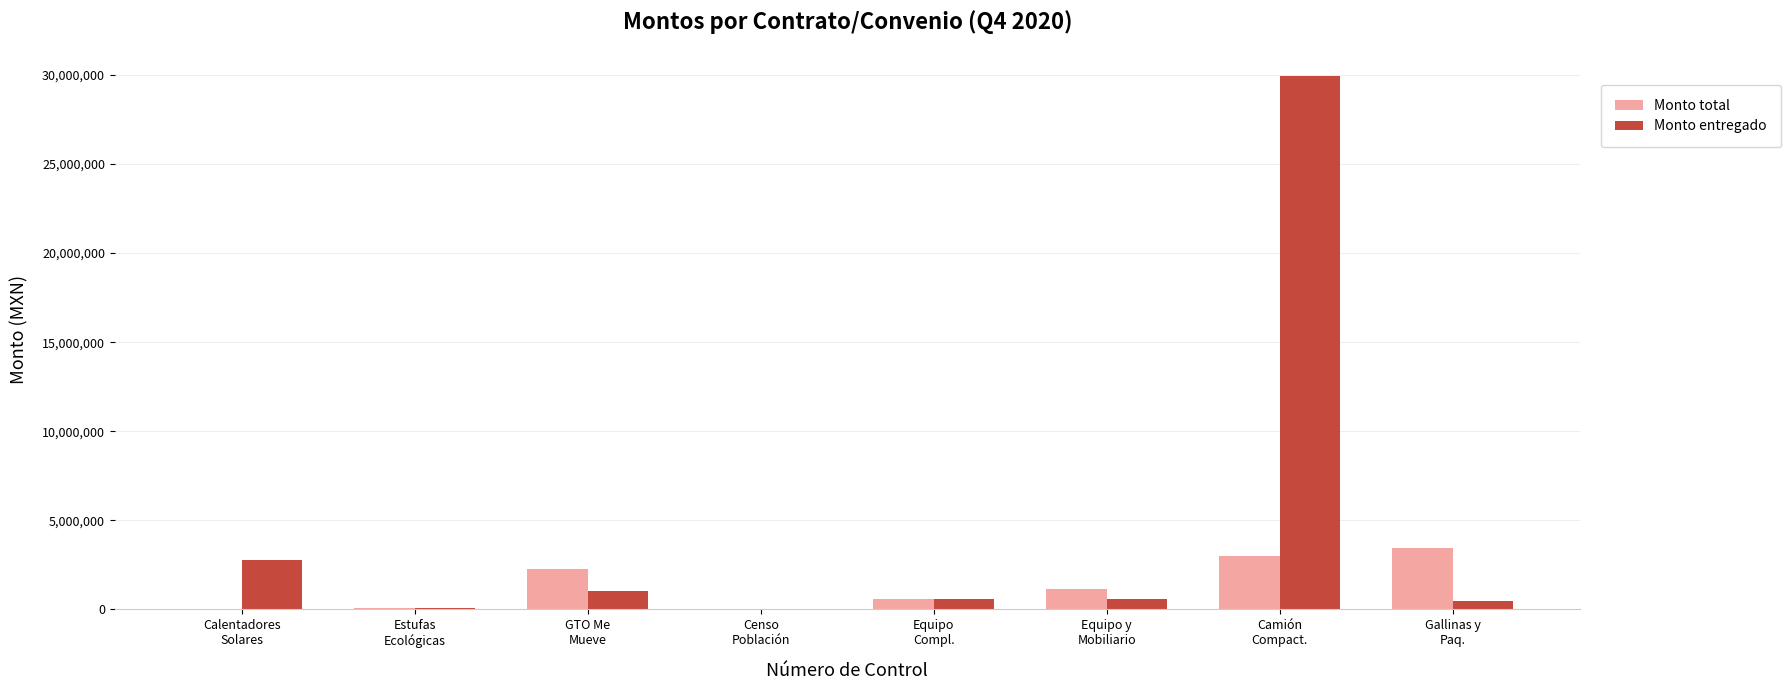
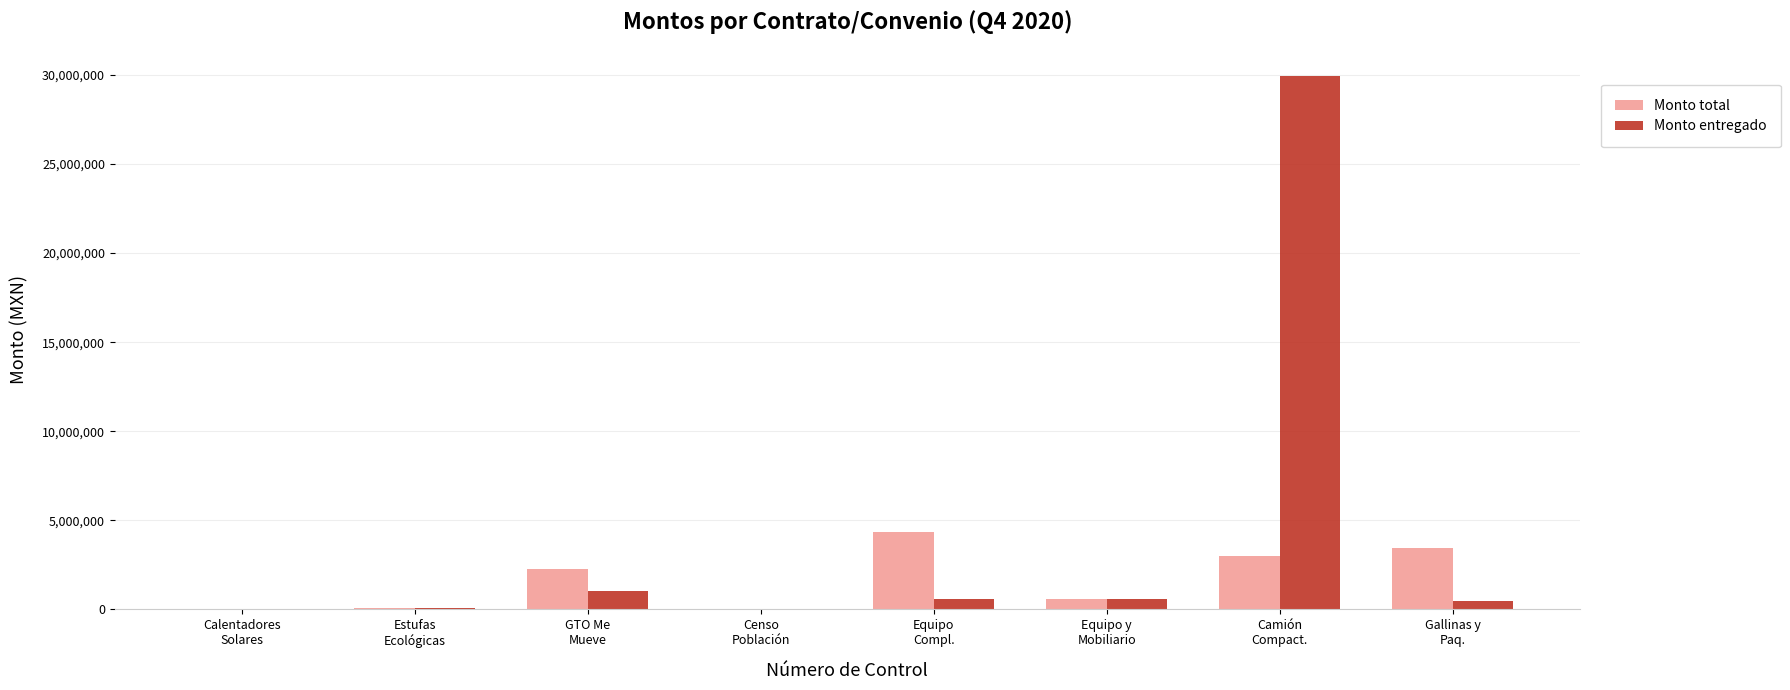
Monto entregado, Calentadores Solares: 2,800,000 -> 0
Monto total, Equipo Compl.: 500,000 -> 4,300,000
Monto total, Equipo y Mobiliario: 1,100,000 -> 600,000
